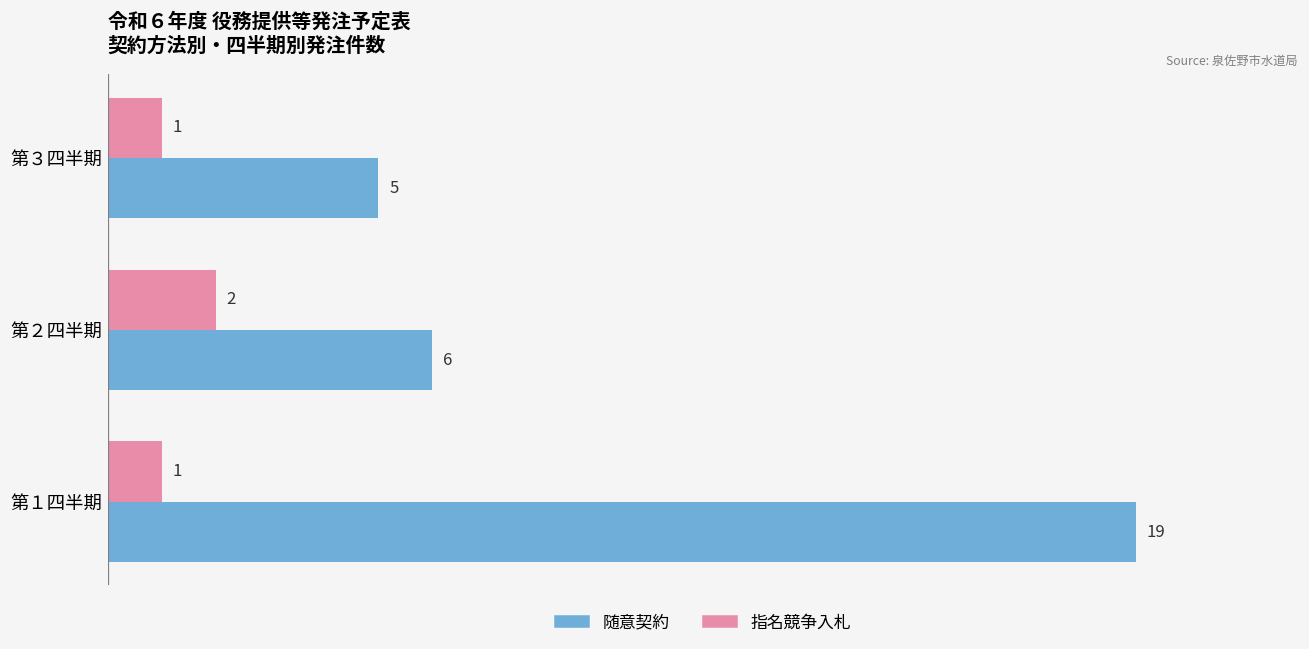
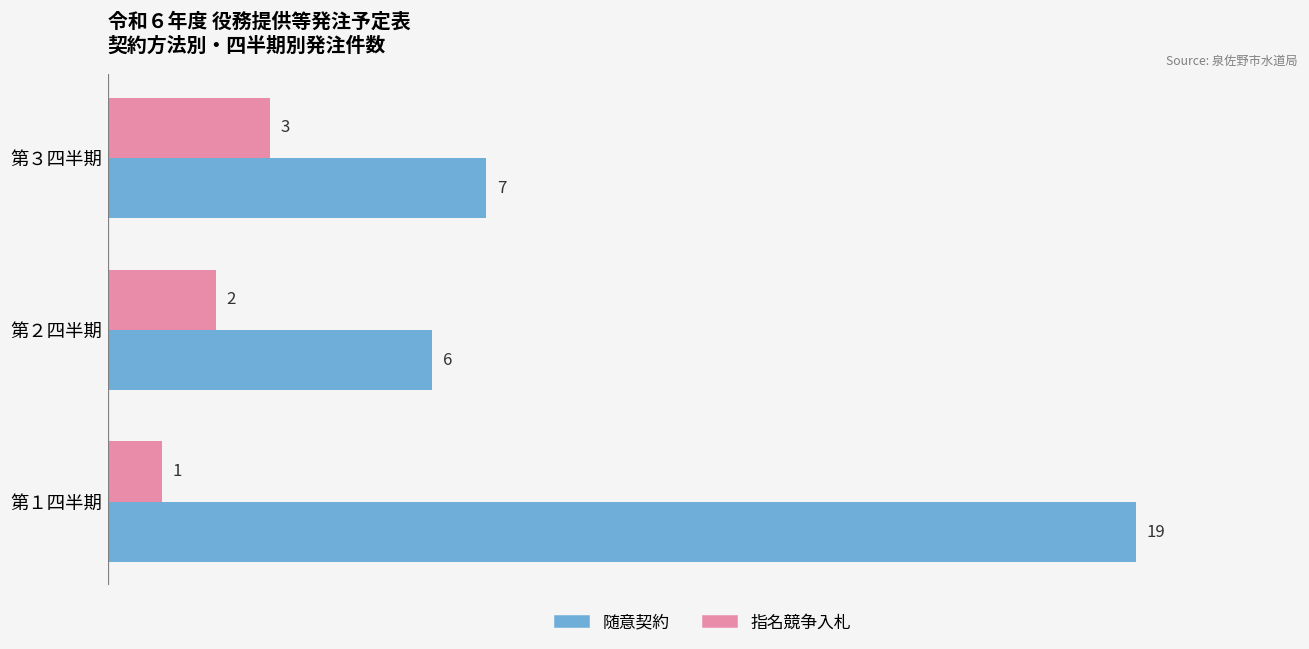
指名競争入札, 第３四半期: 1 -> 3
随意契約, 第３四半期: 5 -> 7
